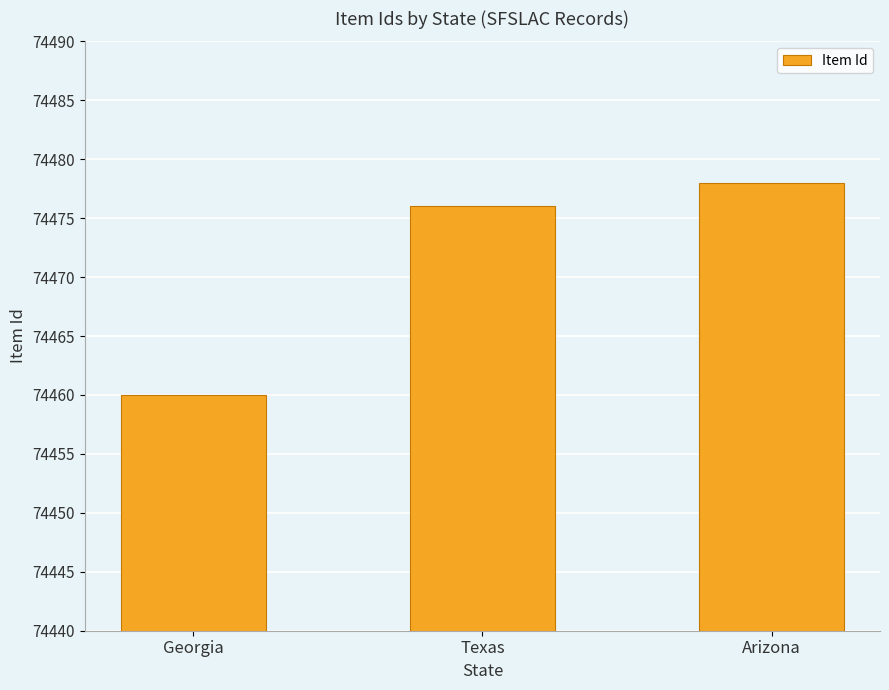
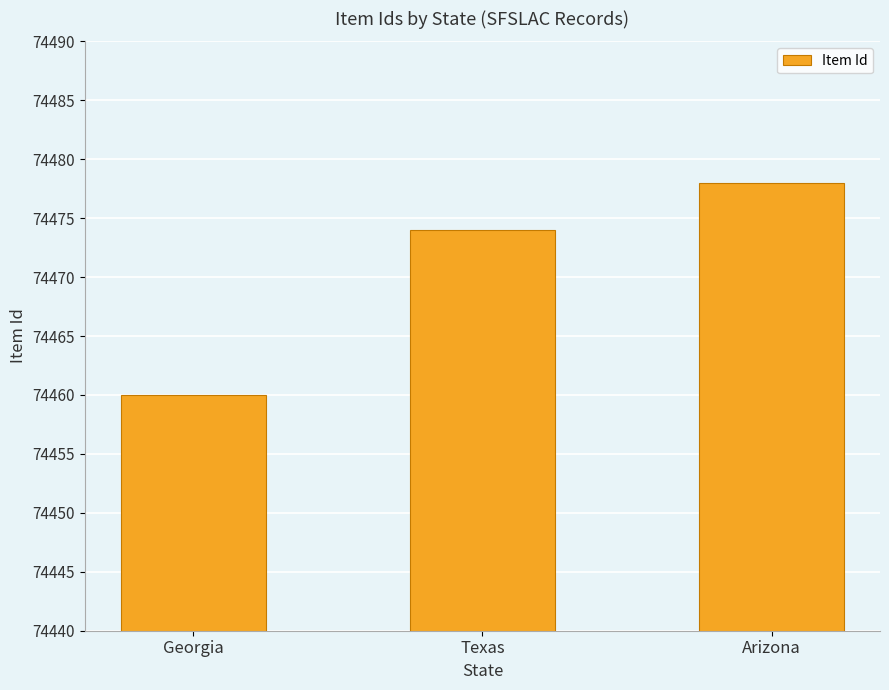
Texas: 74476 -> 74474
